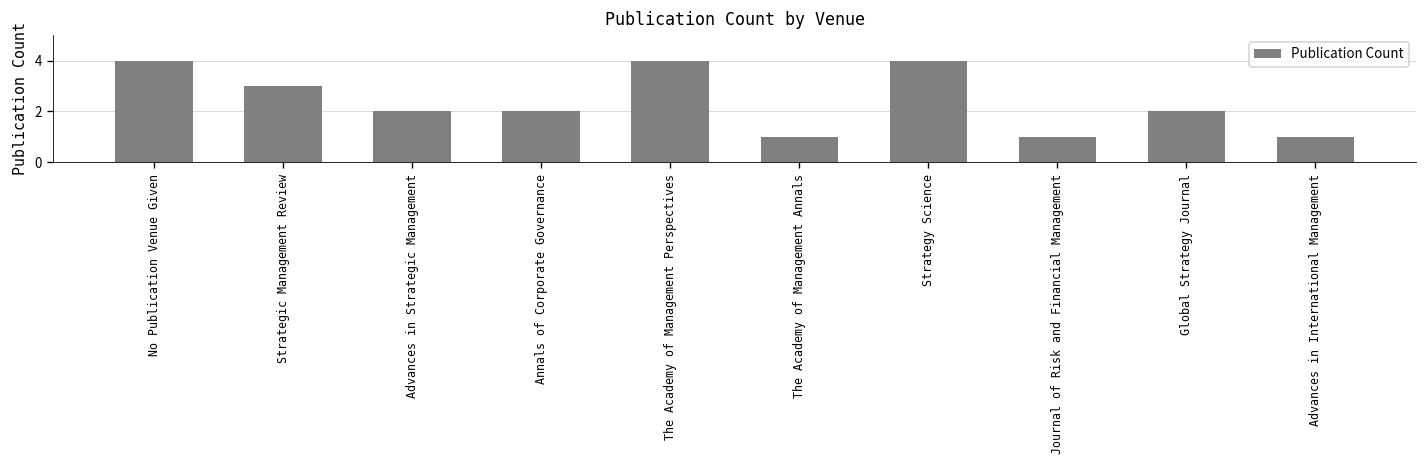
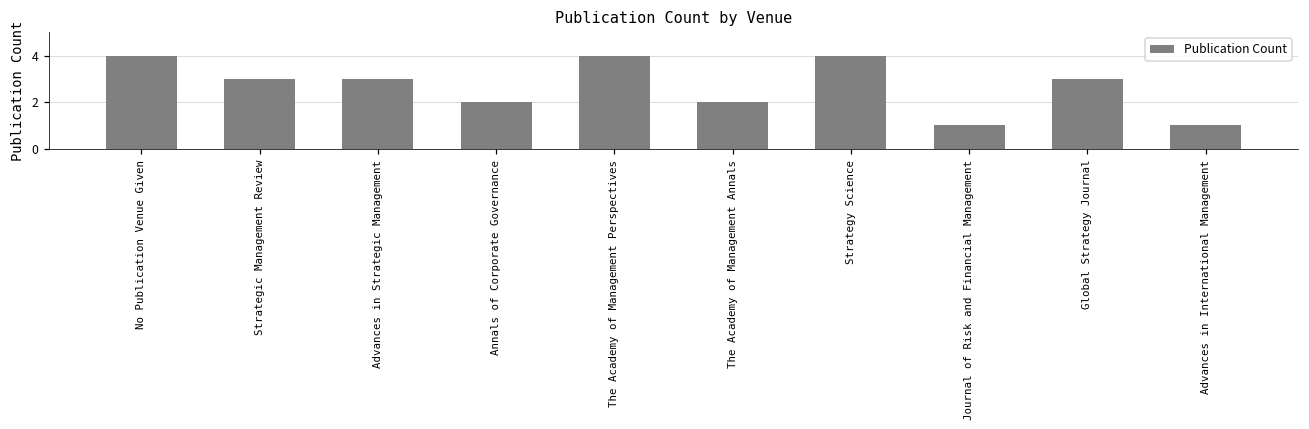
Advances in Strategic Management: 2 -> 3
The Academy of Management Annals: 1 -> 2
Global Strategy Journal: 2 -> 3
